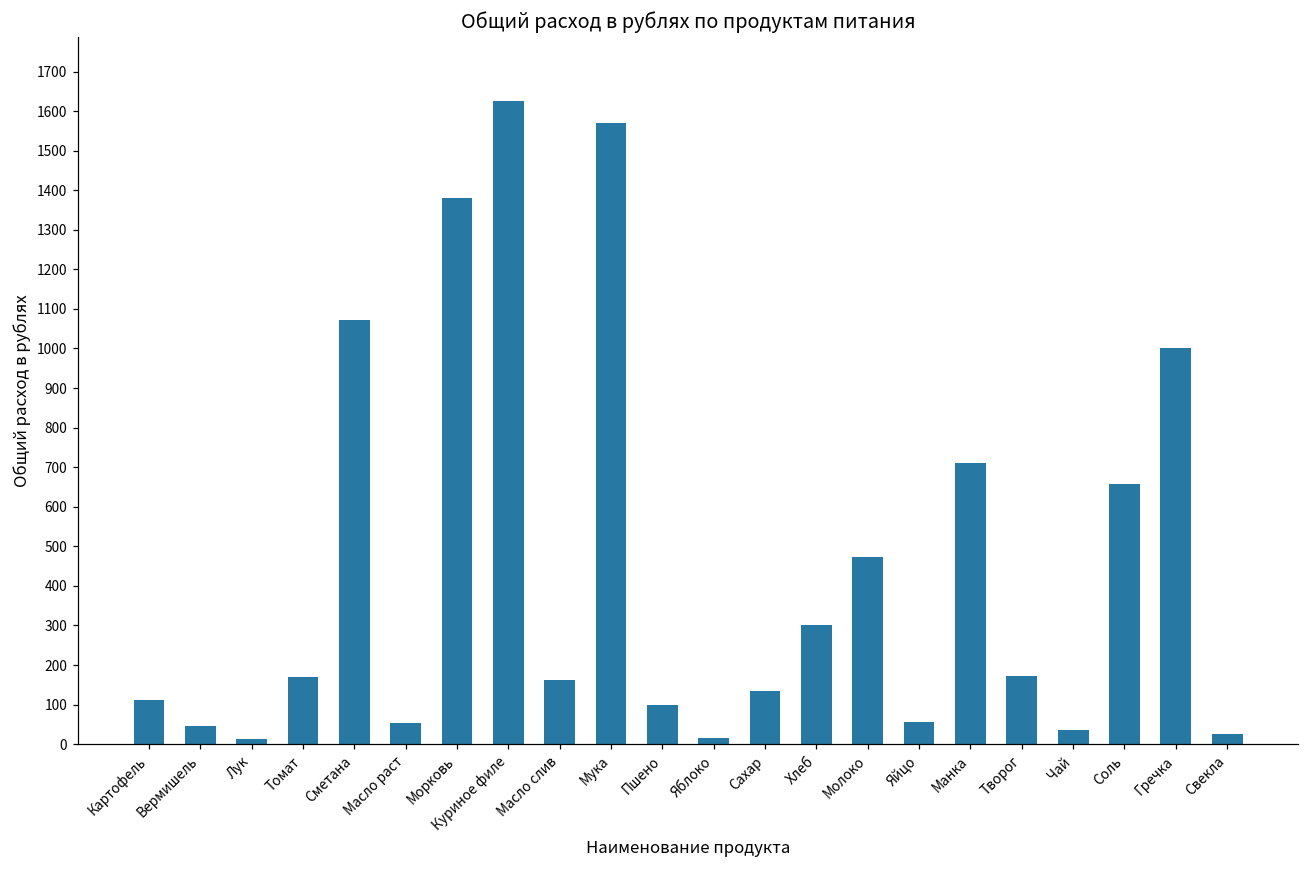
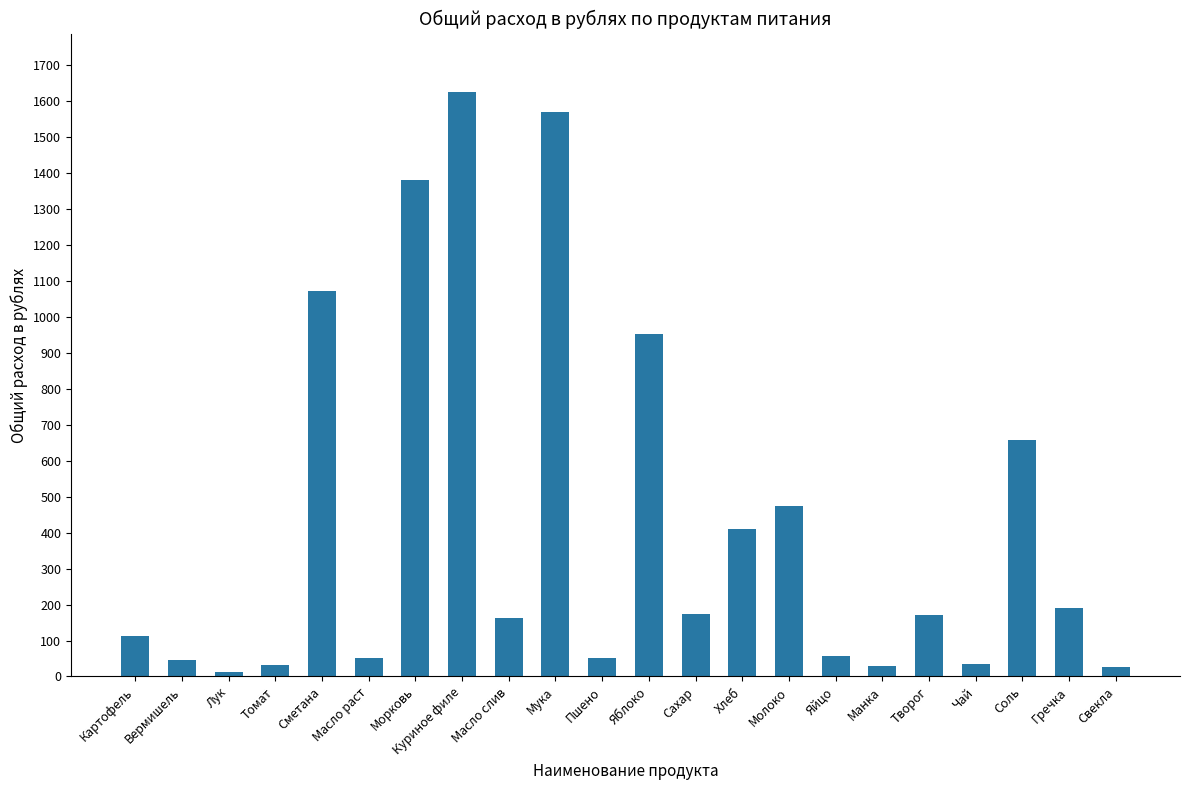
Томат: 170 -> 30
Пшено: 100 -> 50
Яблоко: 20 -> 950
Сахар: 130 -> 170
Хлеб: 300 -> 410
Манка: 710 -> 30
Гречка: 1000 -> 190
